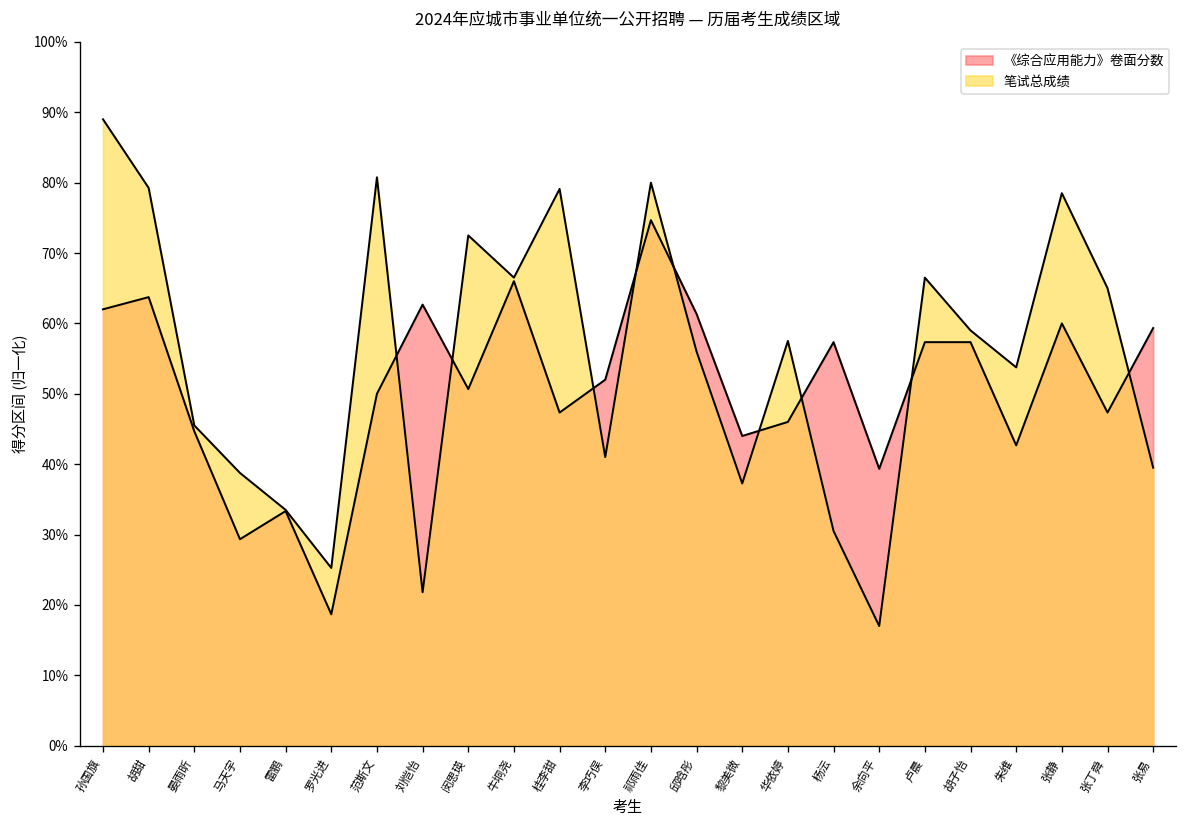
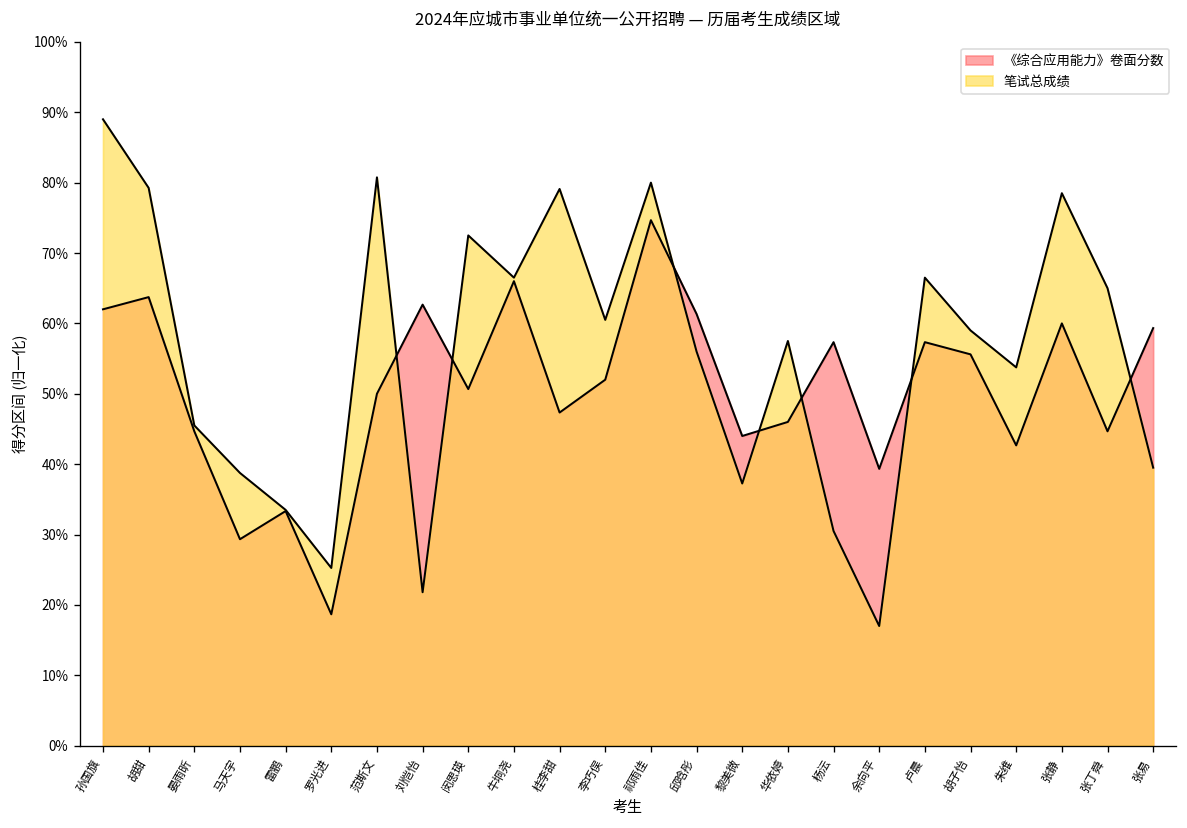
笔试总成绩, 李巧俣: 41% -> 61%
《综合应用能力》卷面分数, 胡子怡: 57% -> 56%
《综合应用能力》卷面分数, 张丁舜: 47% -> 45%
